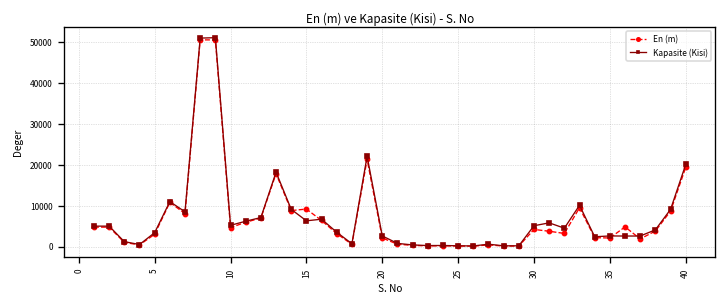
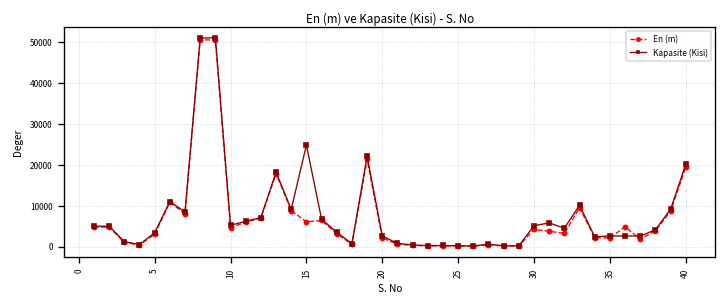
En (m), 15: 9000 -> 6000
Kapasite (Kisi), 15: 6000 -> 25000
